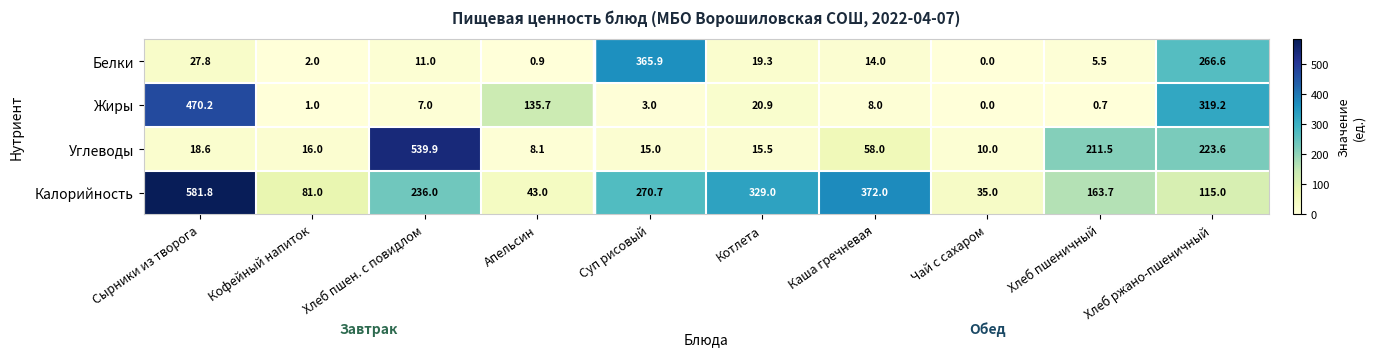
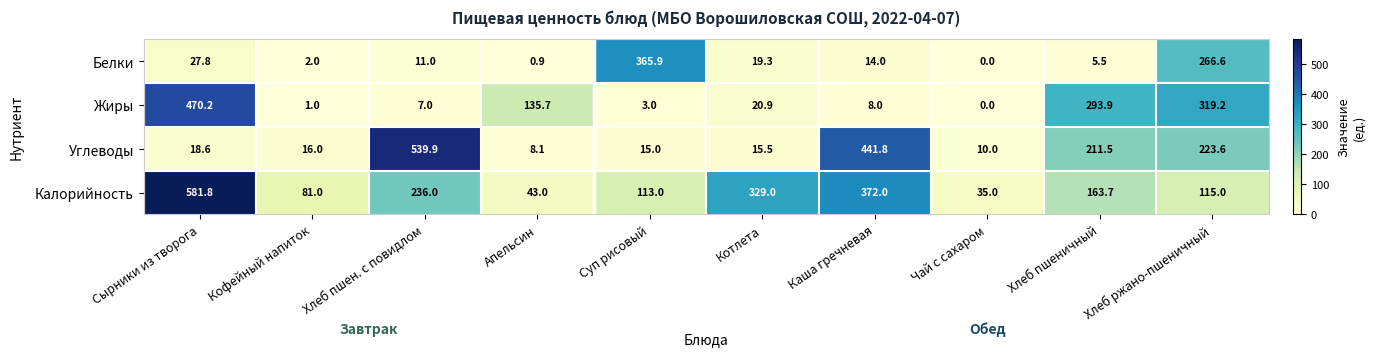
Жиры, Хлеб пшеничный: 0.7 -> 293.9
Углеводы, Каша гречневая: 58.0 -> 441.8
Калорийность, Суп рисовый: 270.7 -> 113.0
